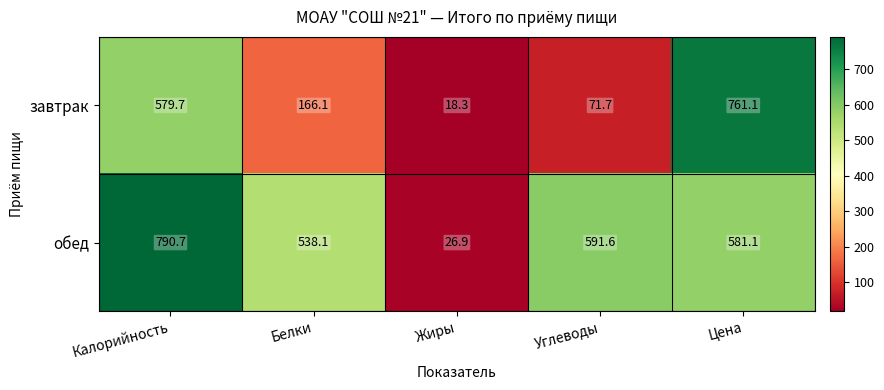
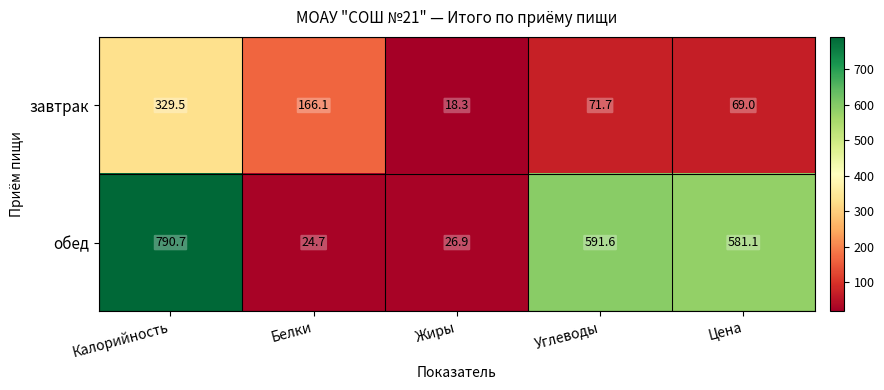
завтрак, Калорийность: 579.7 -> 329.5
завтрак, Цена: 761.1 -> 69.0
обед, Белки: 538.1 -> 24.7
